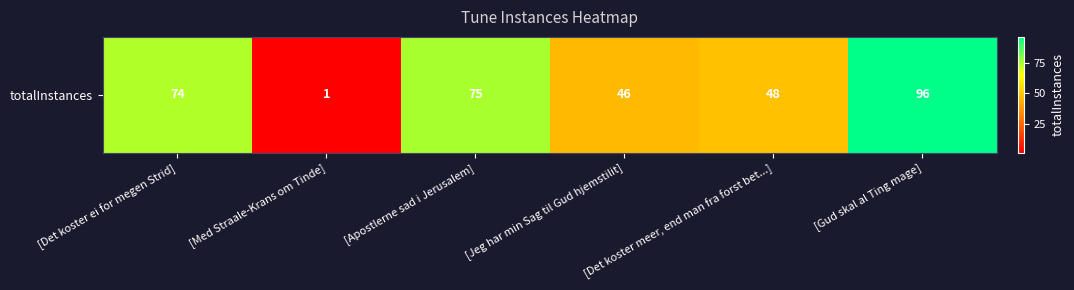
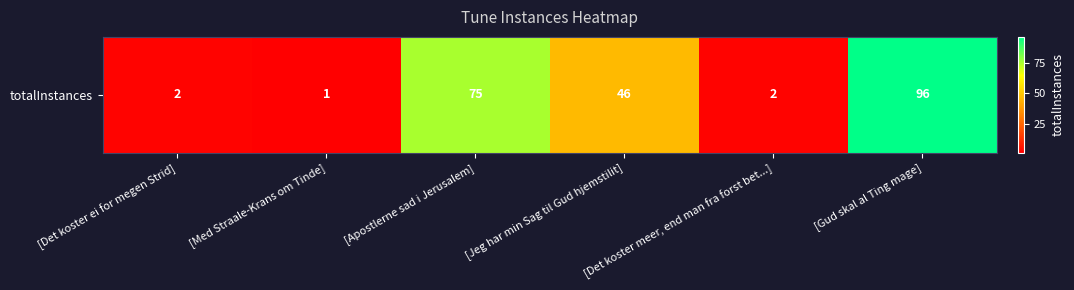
totalInstances, [Det koster ei for megen Strid]: 74 -> 2
totalInstances, [Det koster meer, end man fra forst bet...]: 48 -> 2
